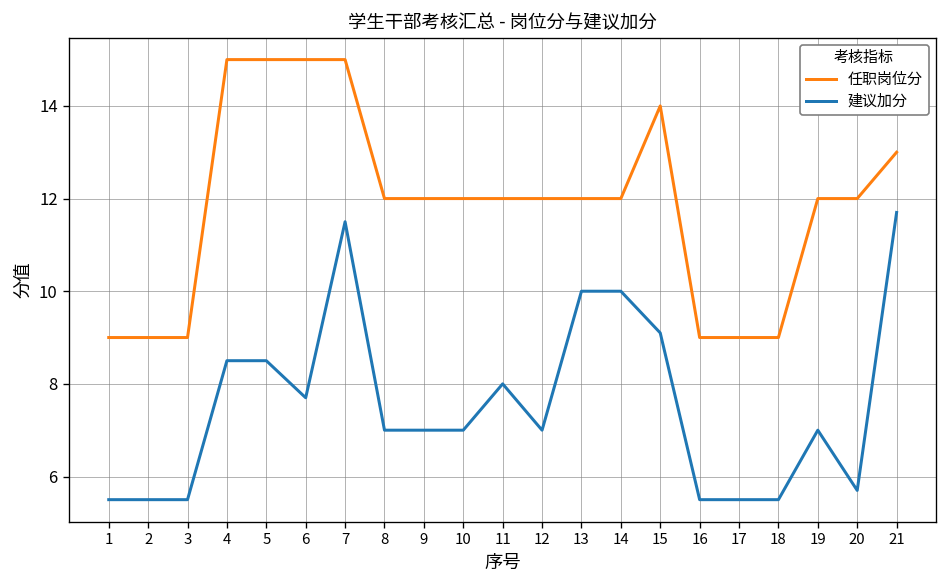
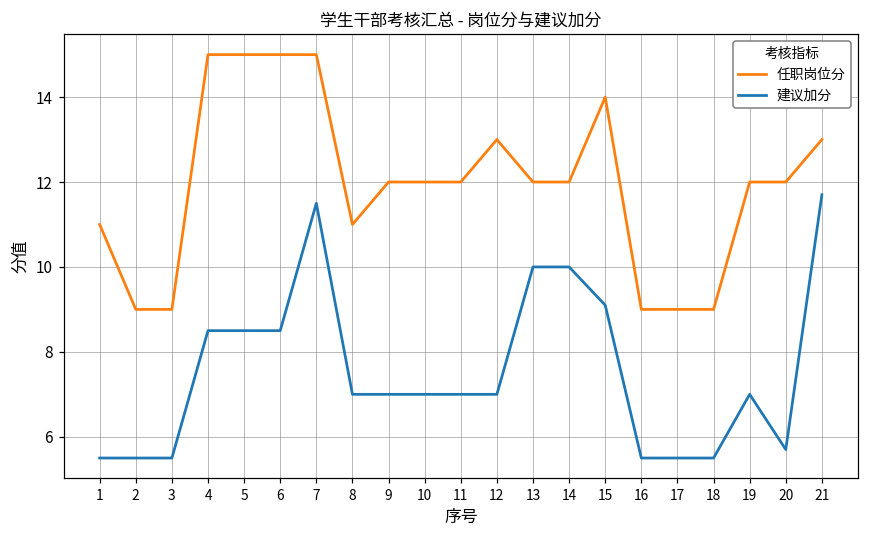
任职岗位分, 1: 9 -> 11
建议加分, 6: 7.7 -> 8.5
任职岗位分, 8: 12 -> 11
建议加分, 11: 8 -> 7
任职岗位分, 12: 12 -> 13
